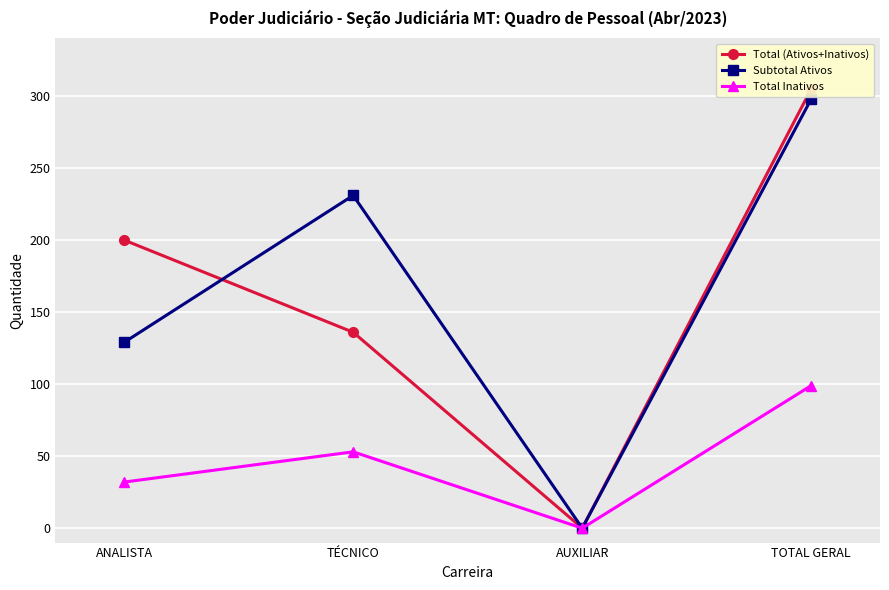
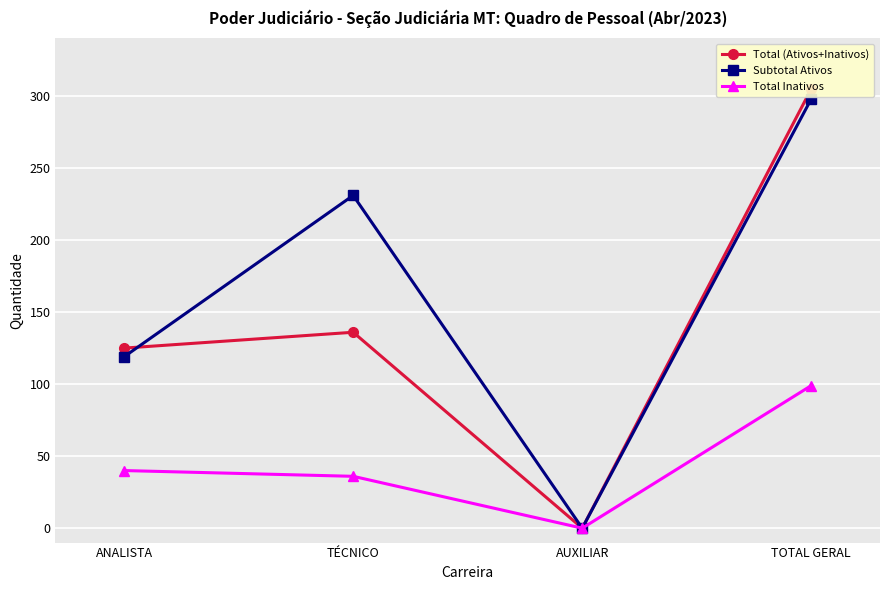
Total (Ativos+Inativos), ANALISTA: 200 -> 125
Subtotal Ativos, ANALISTA: 129 -> 119
Total Inativos, ANALISTA: 32 -> 40
Total Inativos, TÉCNICO: 53 -> 36
